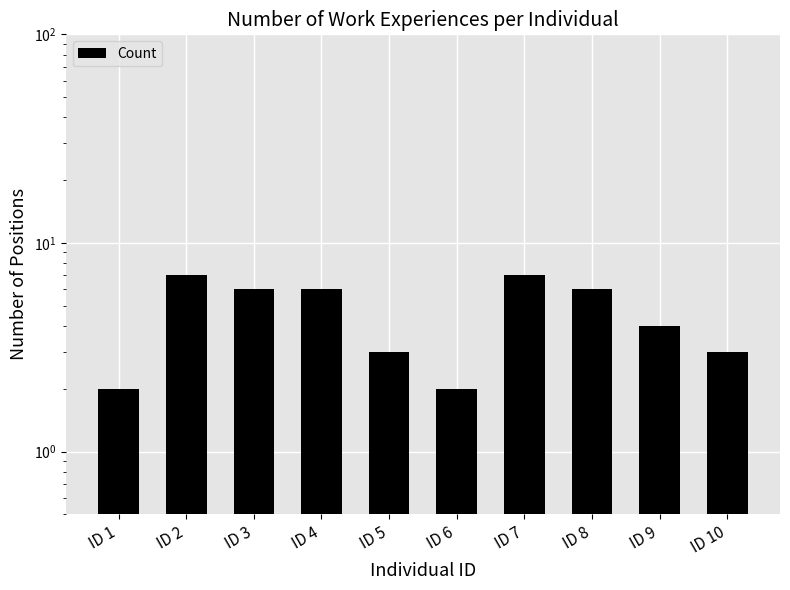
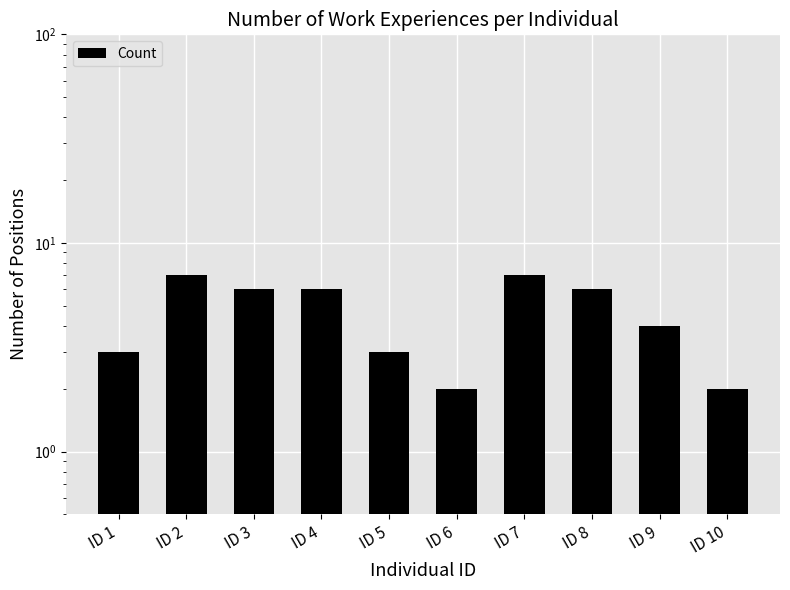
ID 1: 2 -> 3
ID 10: 3 -> 2
